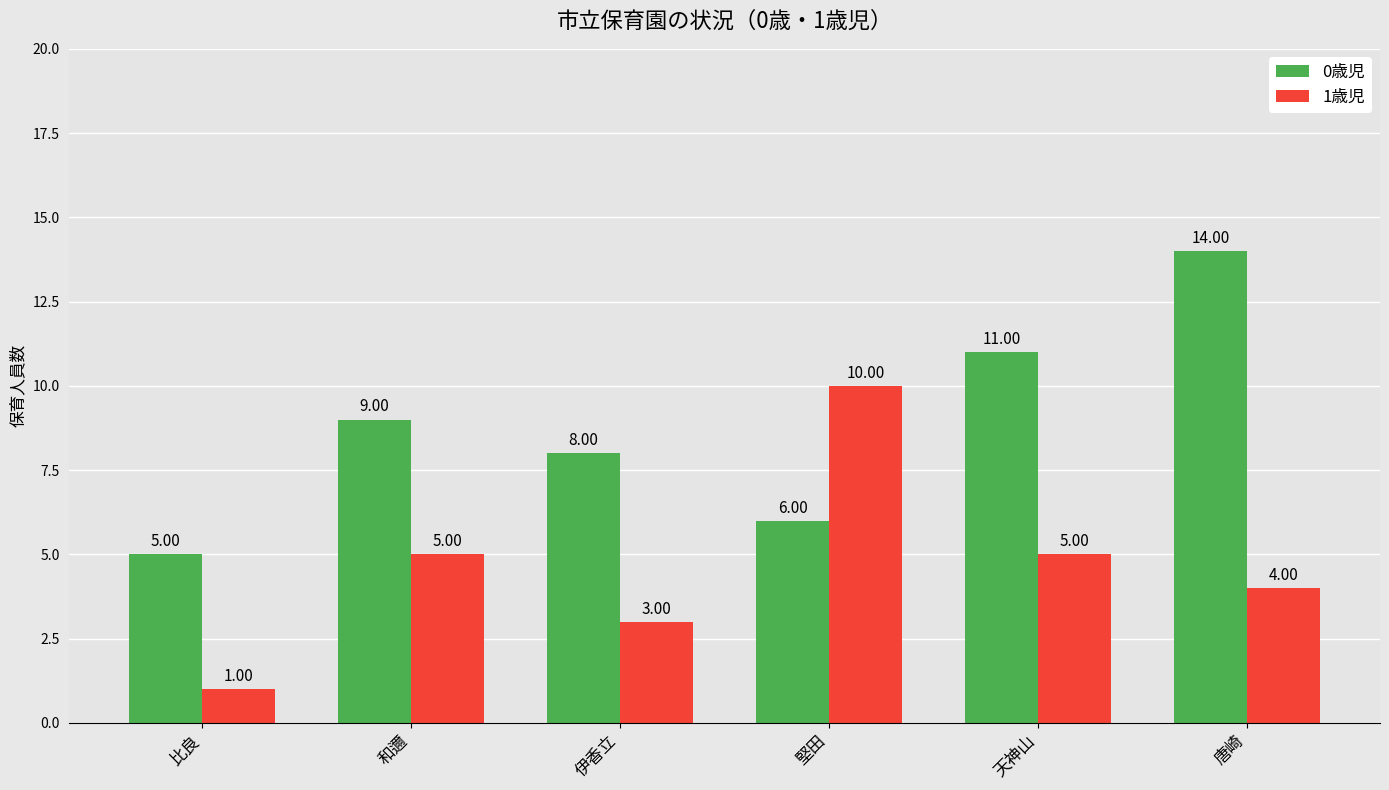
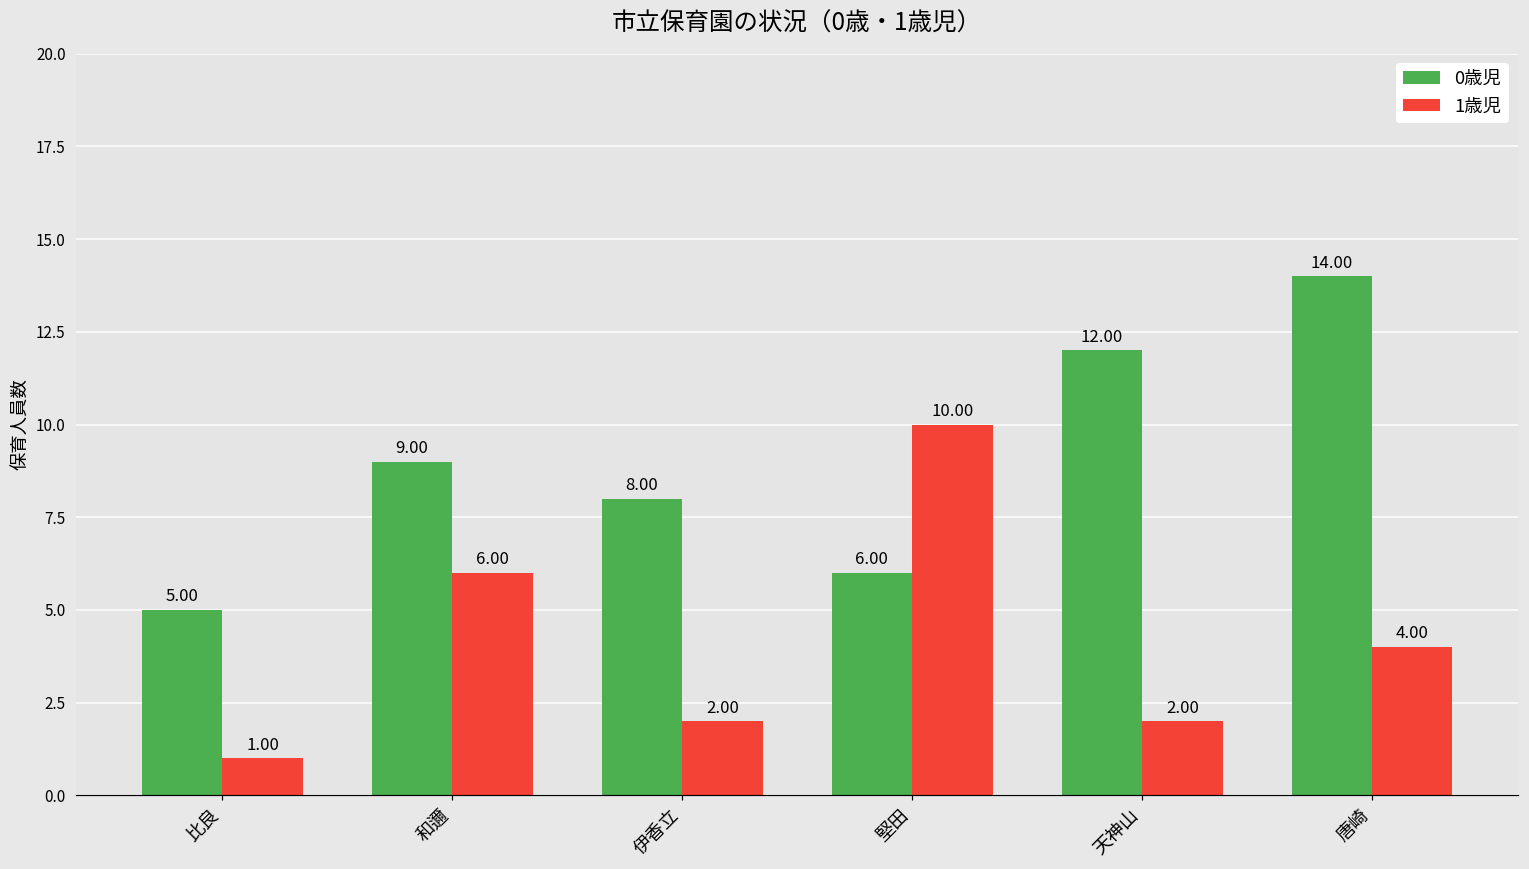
1歳児, 和邇: 5.00 -> 6.00
1歳児, 伊香立: 3.00 -> 2.00
0歳児, 天神山: 11.00 -> 12.00
1歳児, 天神山: 5.00 -> 2.00
